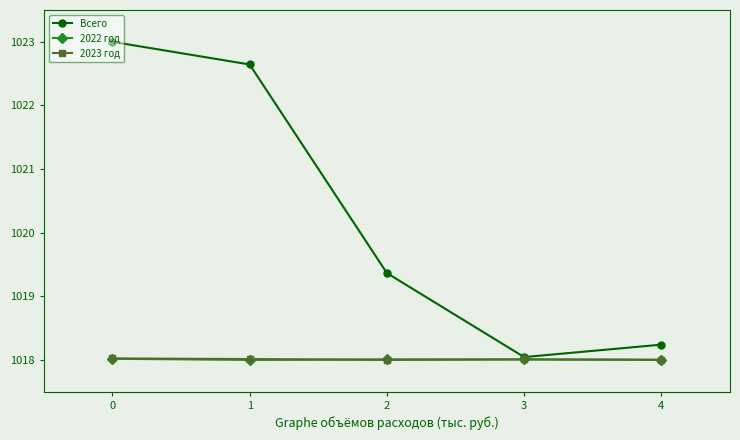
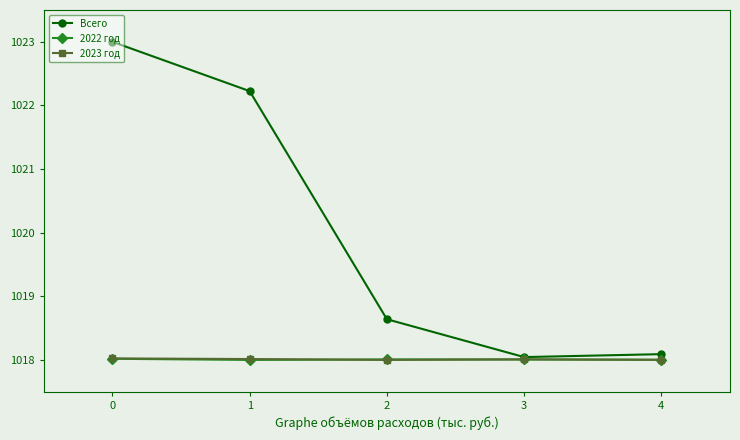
Всего, 1: 1022.6 -> 1022.2
Всего, 2: 1019.4 -> 1018.6
Всего, 4: 1018.2 -> 1018.1
